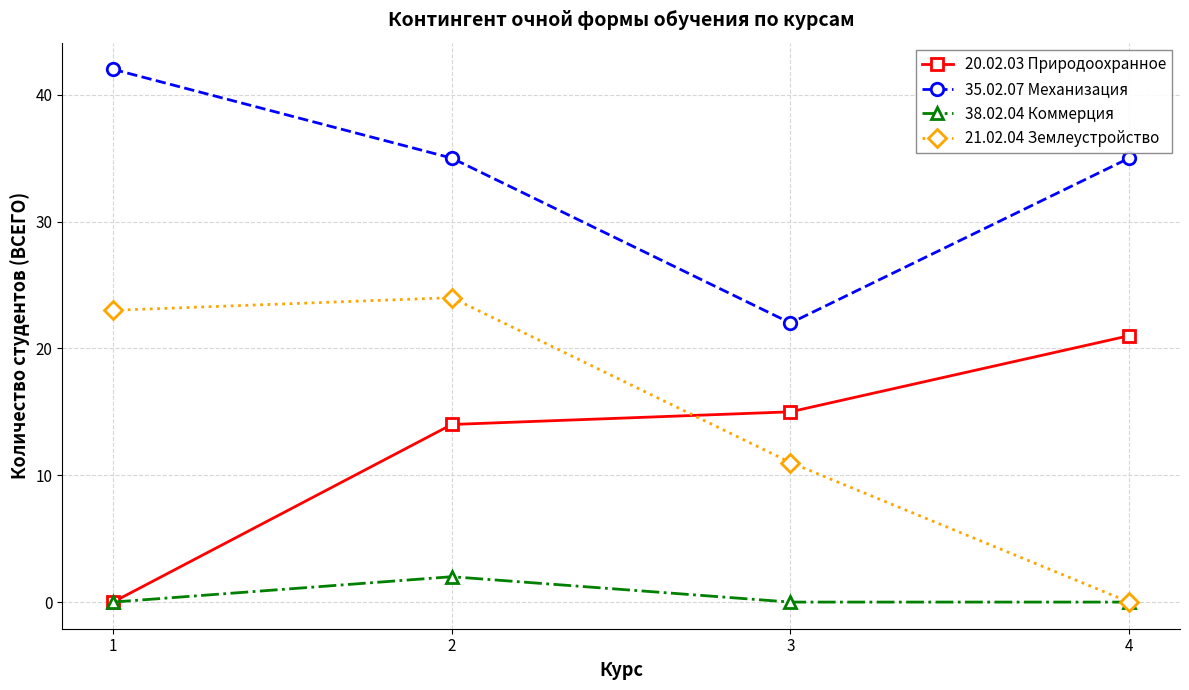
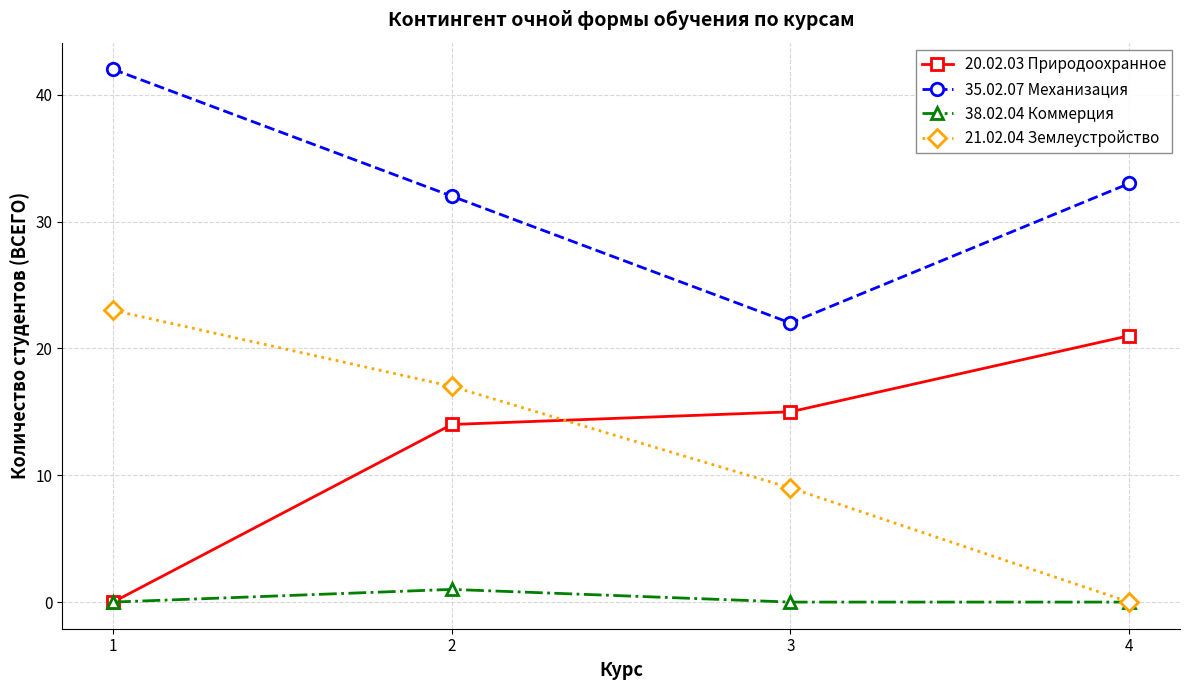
35.02.07 Механизация, 2: 35 -> 32
38.02.04 Коммерция, 2: 2 -> 1
21.02.04 Землеустройство, 2: 24 -> 17
21.02.04 Землеустройство, 3: 11 -> 9
35.02.07 Механизация, 4: 35 -> 33
